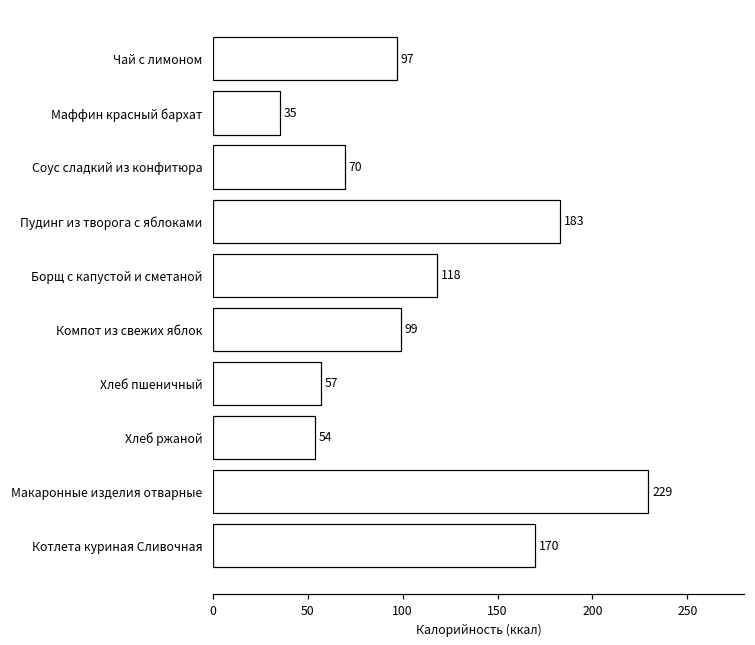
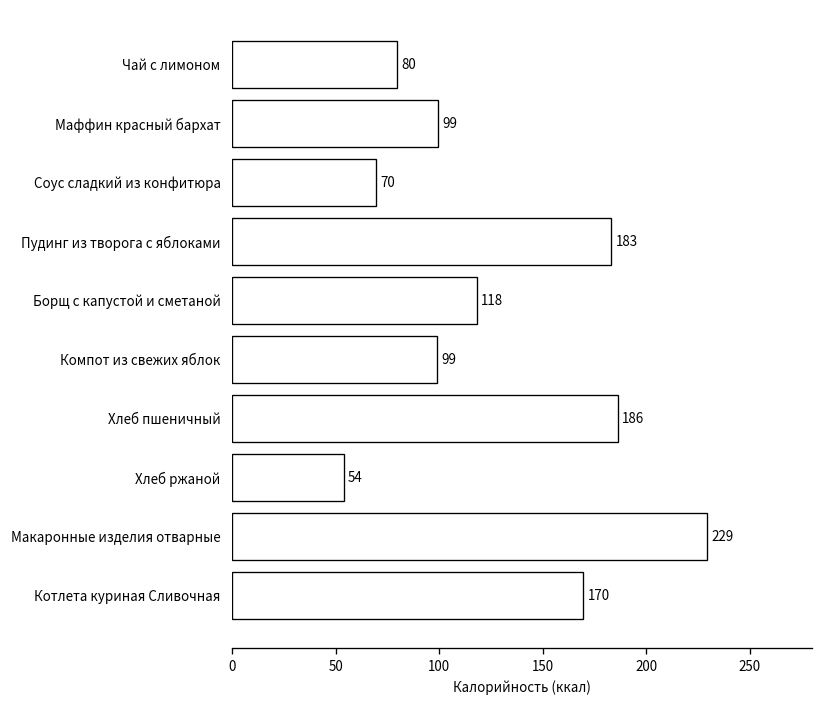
Чай с лимоном: 97 -> 80
Маффин красный бархат: 35 -> 99
Хлеб пшеничный: 57 -> 186
